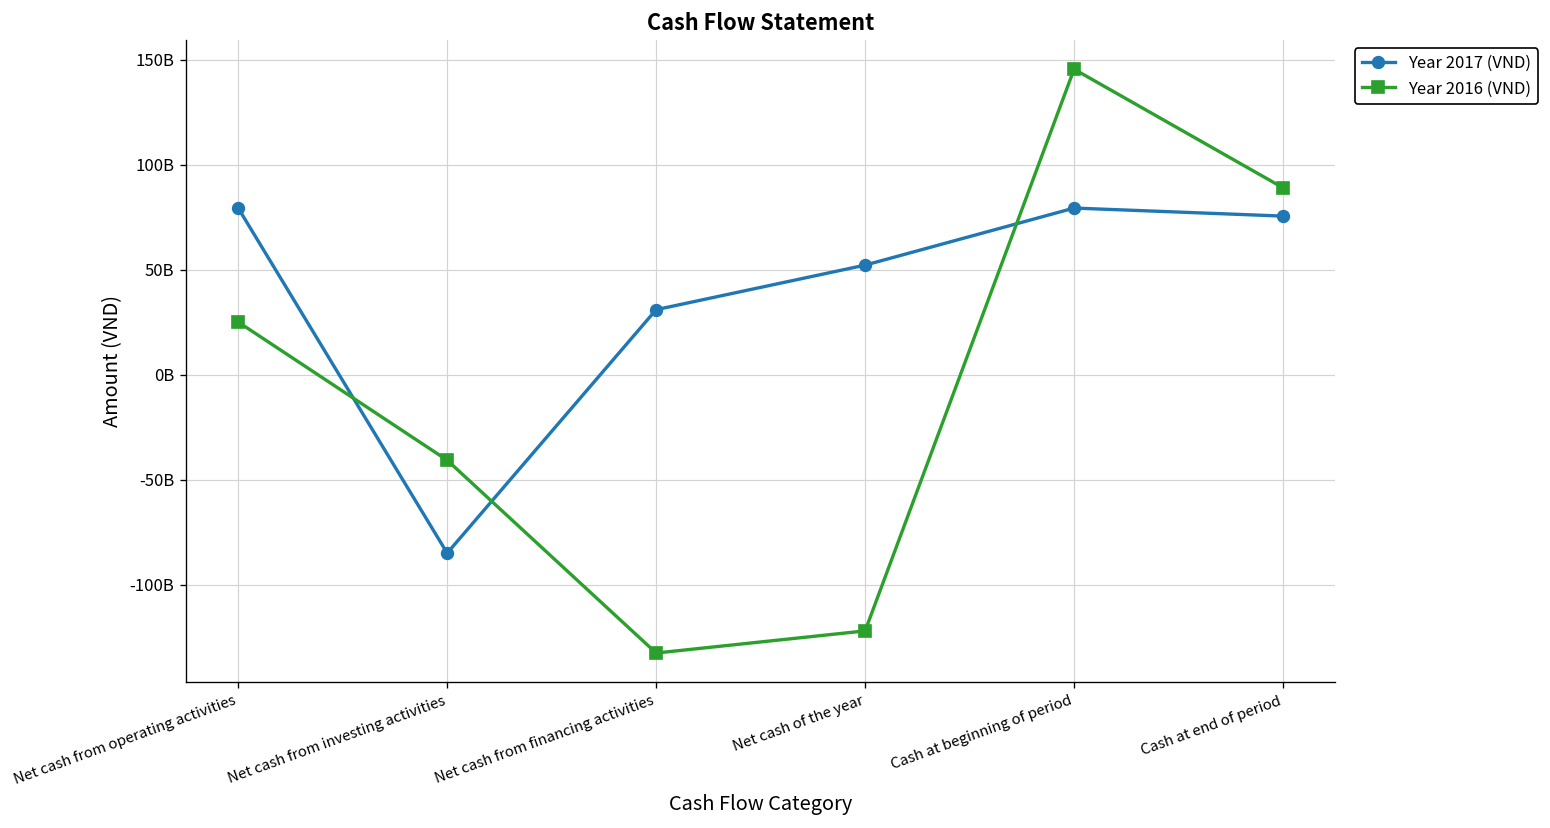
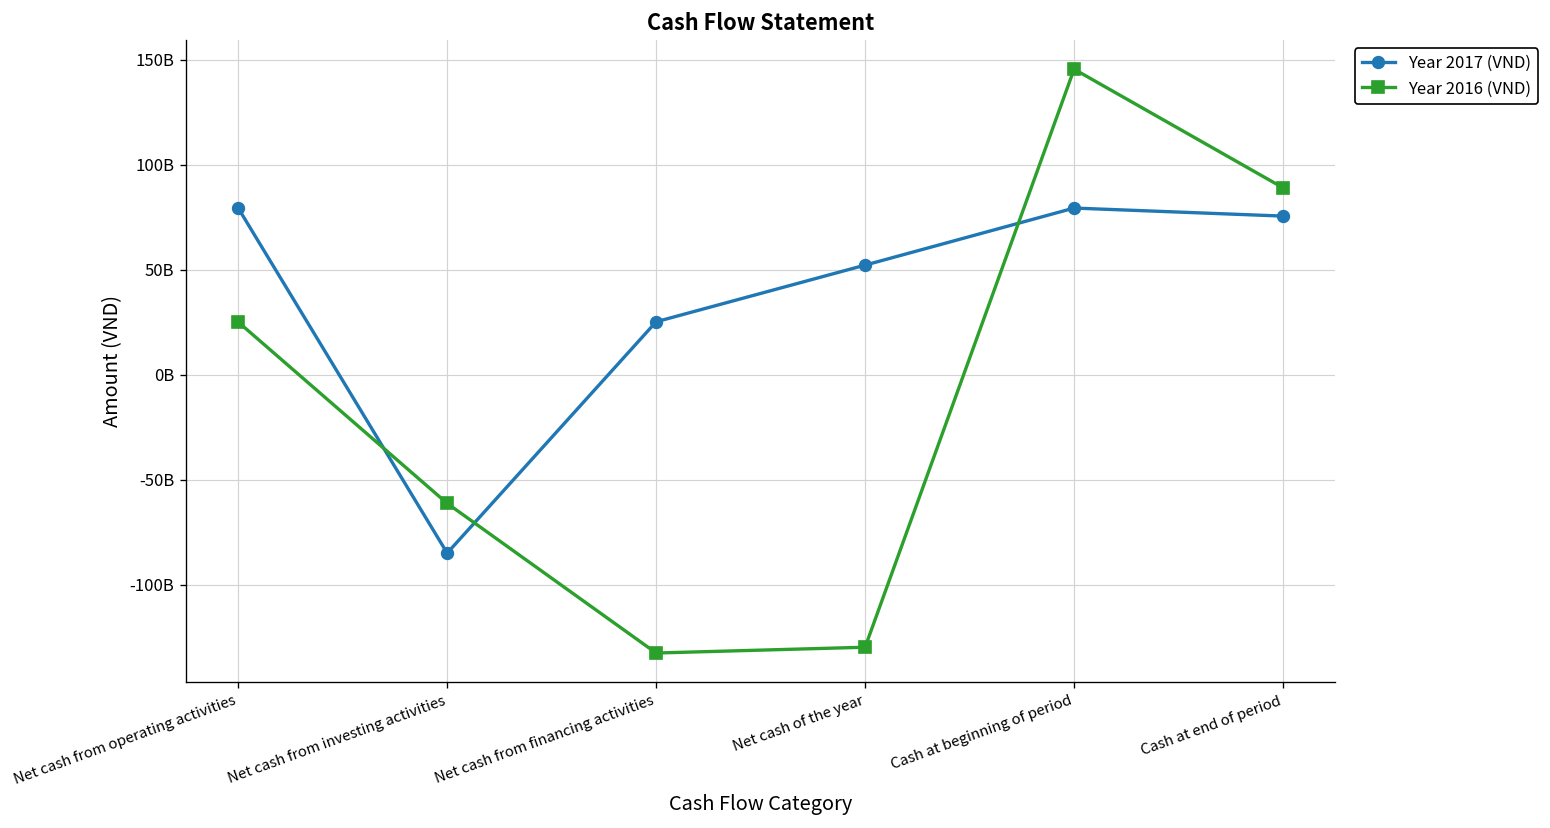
Year 2016 (VND), Net cash from investing activities: -41000000000 -> -61000000000
Year 2017 (VND), Net cash from financing activities: 31000000000 -> 25000000000
Year 2016 (VND), Net cash of the year: -122000000000 -> -130000000000
